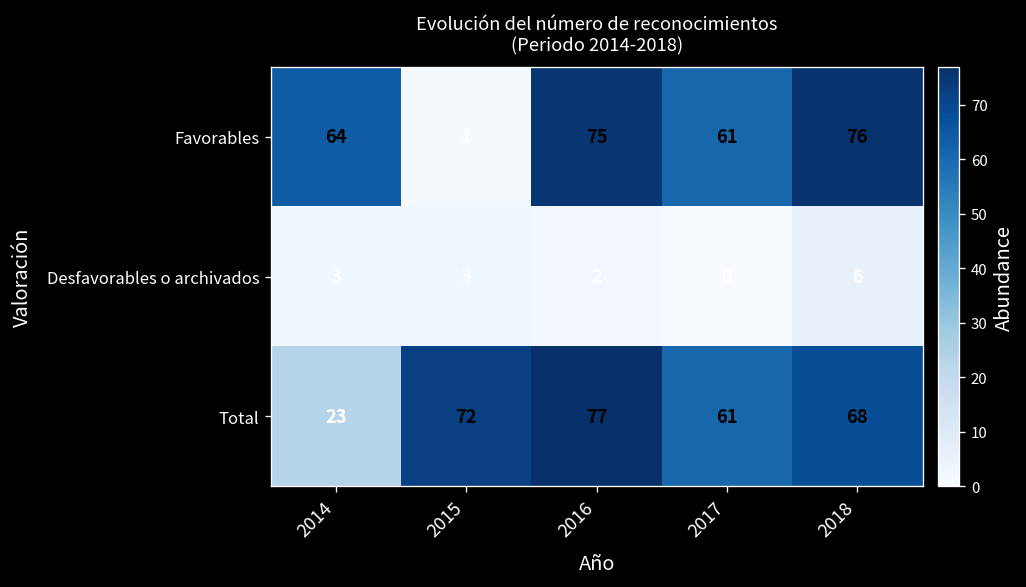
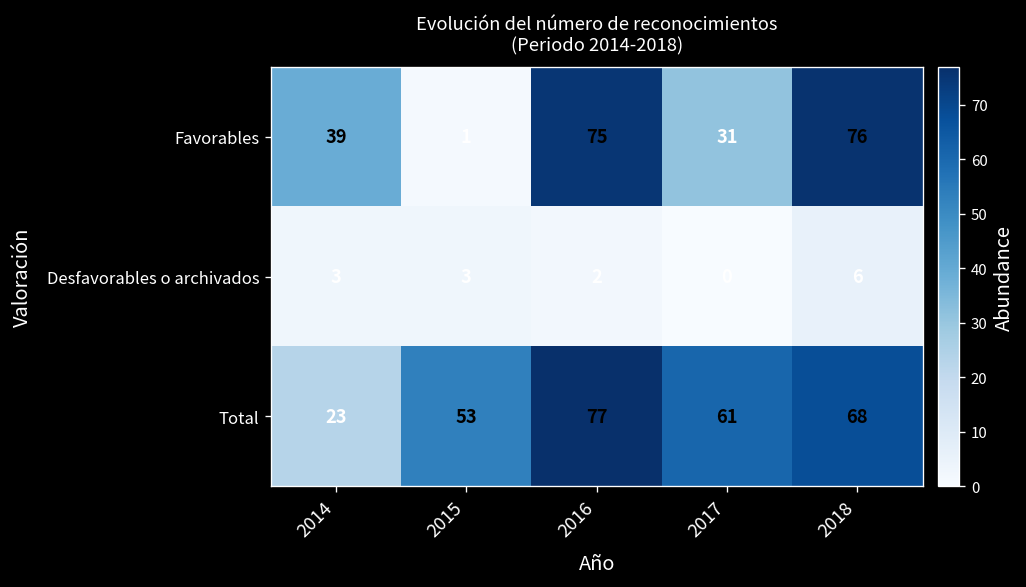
Favorables, 2014: 64 -> 39
Favorables, 2017: 61 -> 31
Total, 2015: 72 -> 53
